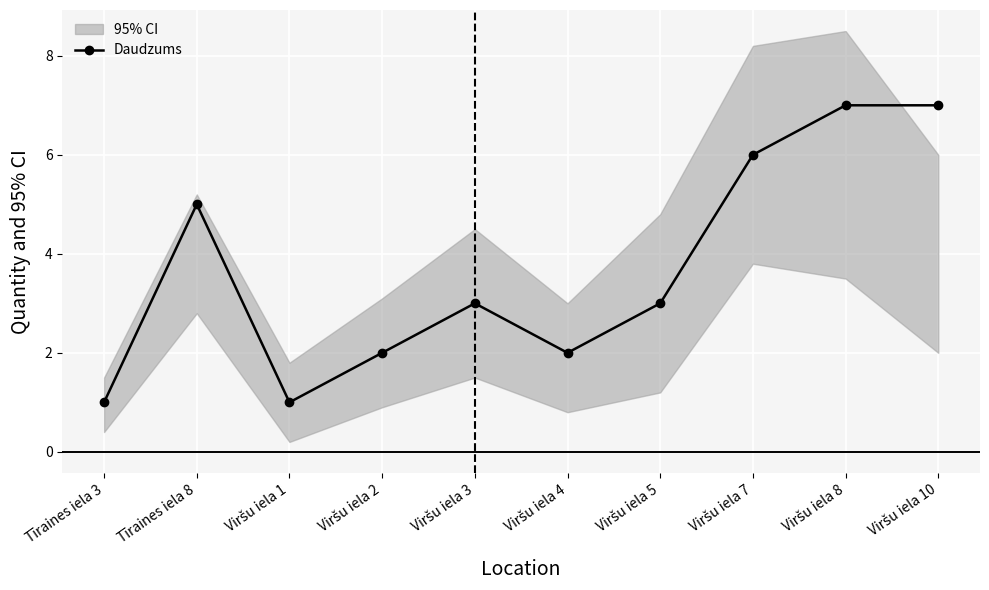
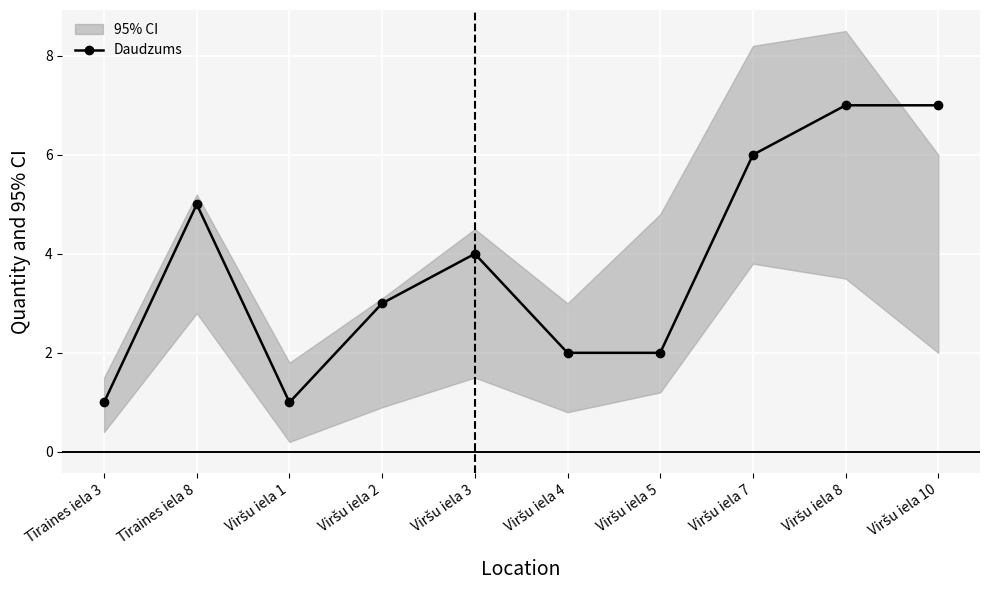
Daudzums, Viršu iela 2: 2 -> 3
Daudzums, Viršu iela 3: 3 -> 4
Daudzums, Viršu iela 5: 3 -> 2
